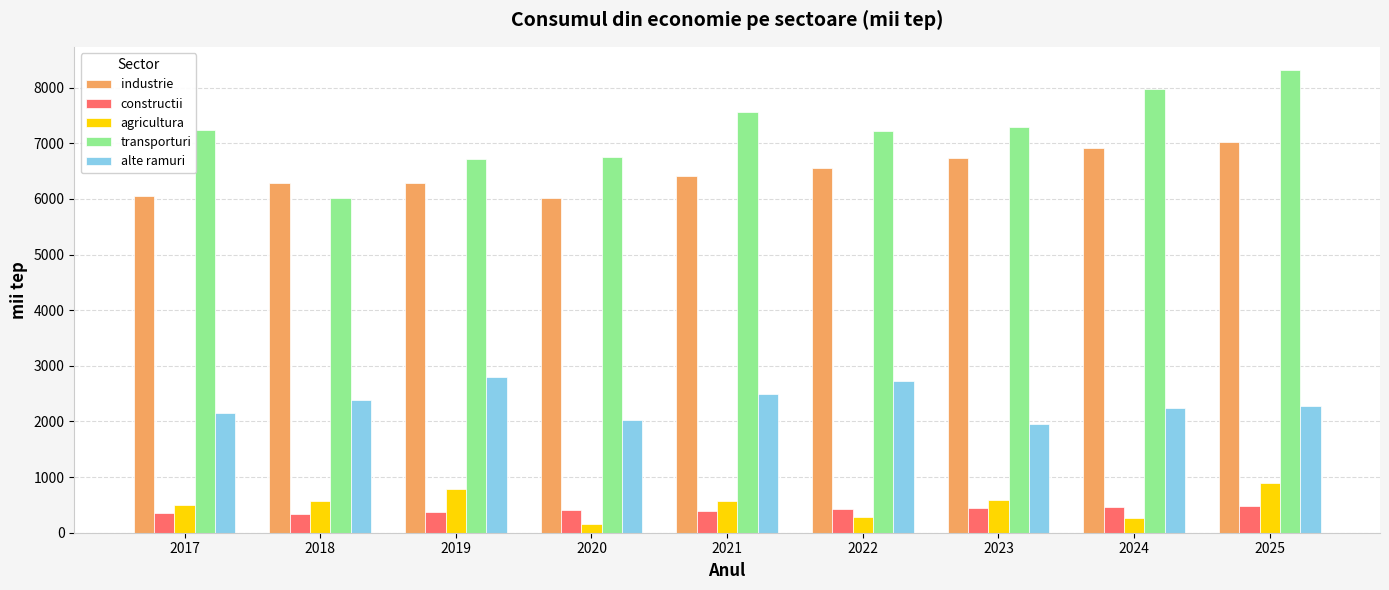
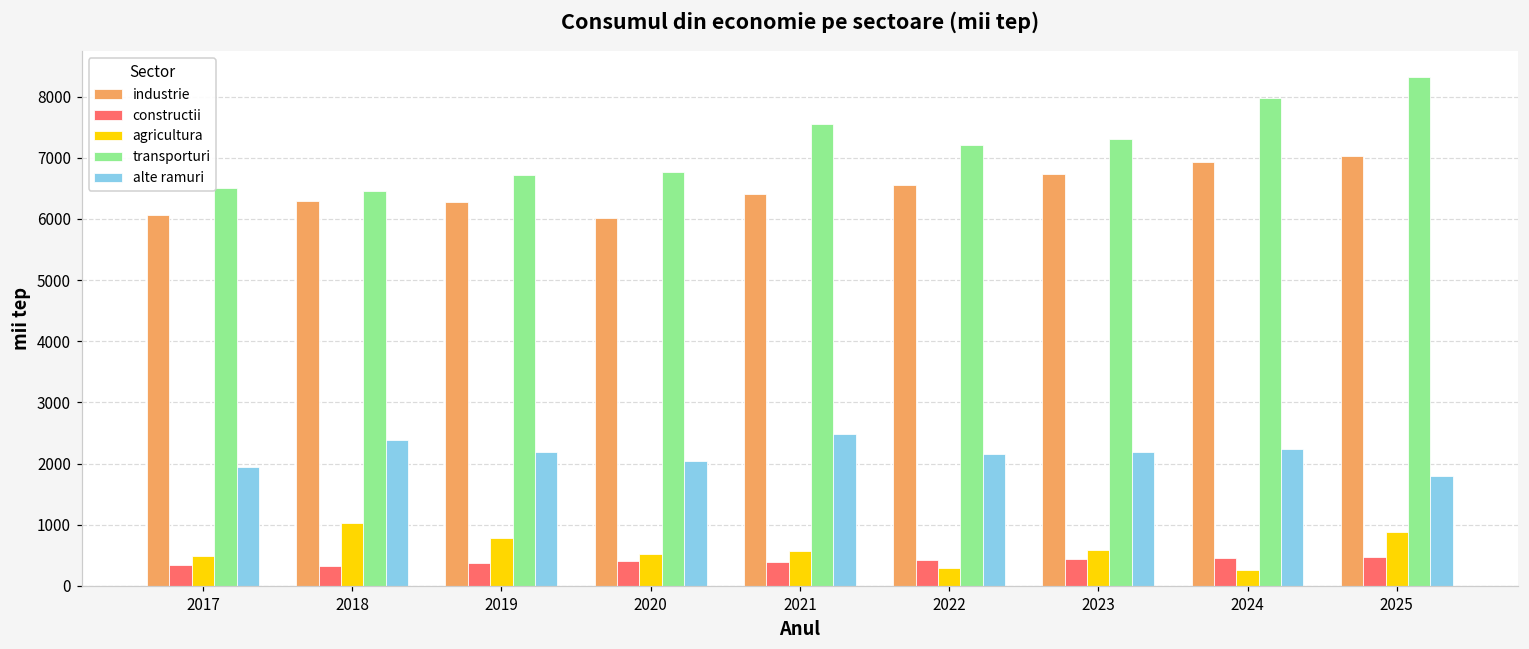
transporturi, 2017: 7200 -> 6500
alte ramuri, 2017: 2200 -> 1900
agricultura, 2018: 600 -> 1000
transporturi, 2018: 6000 -> 6500
alte ramuri, 2019: 2800 -> 2200
agricultura, 2020: 100 -> 500
alte ramuri, 2022: 2700 -> 2200
alte ramuri, 2023: 1900 -> 2200
alte ramuri, 2025: 2300 -> 1800
